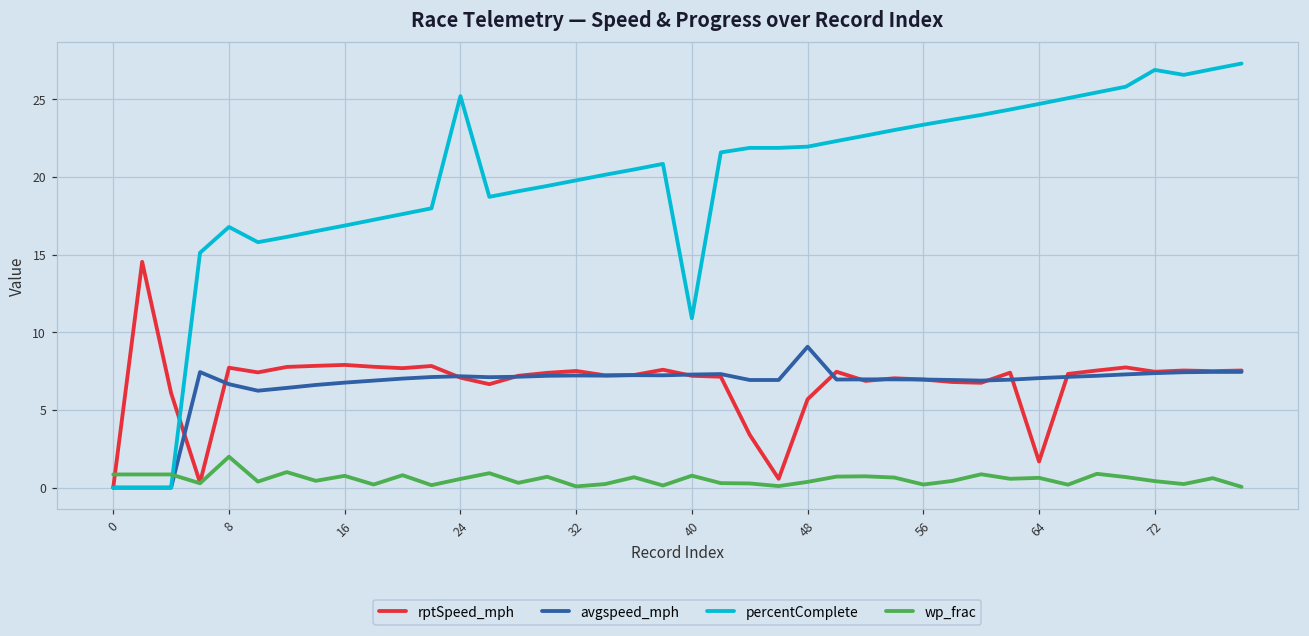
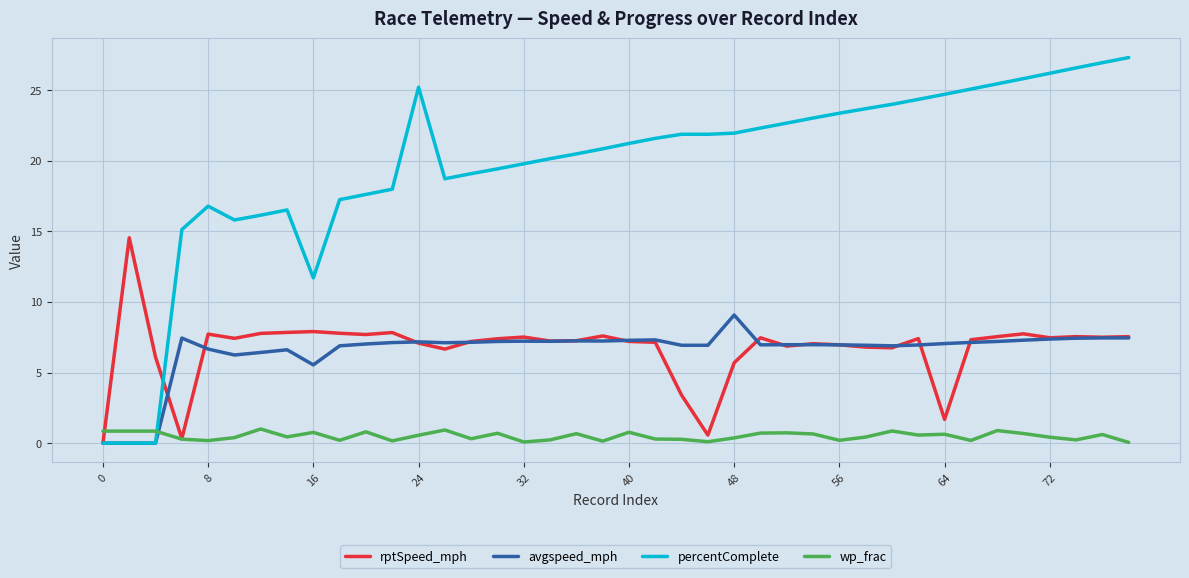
wp_frac, 8: 2.0 -> 0.2
avgspeed_mph, 16: 6.8 -> 5.5
percentComplete, 16: 16.9 -> 11.7
percentComplete, 40: 10.9 -> 21.2
percentComplete, 72: 26.9 -> 26.2
